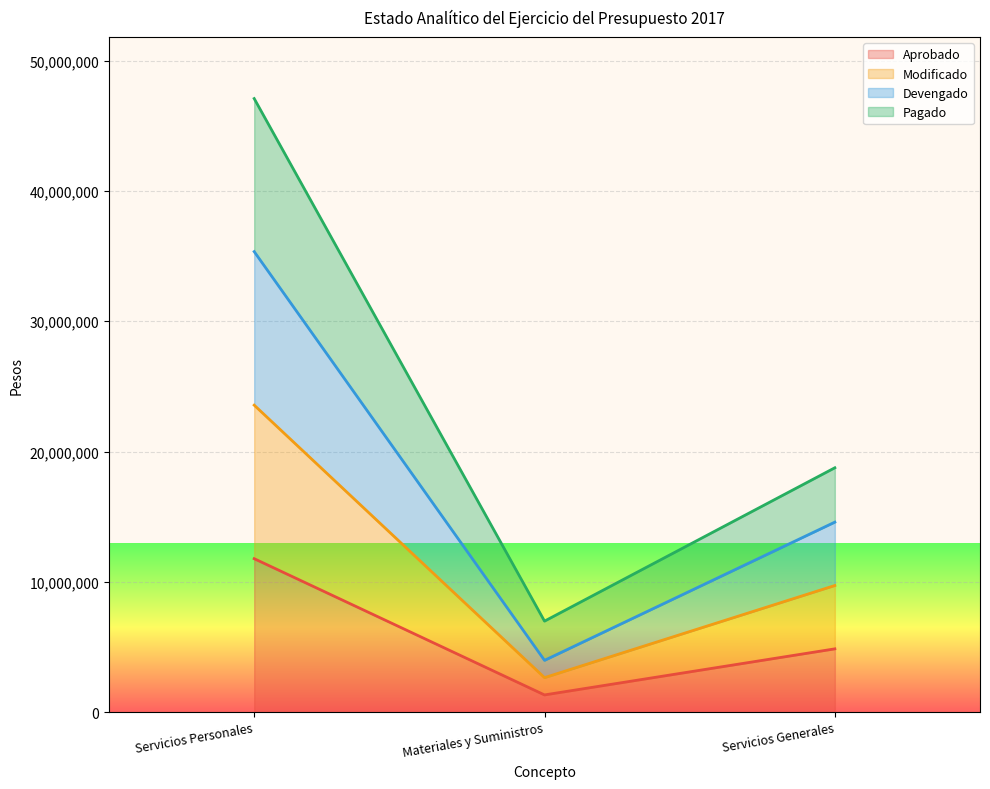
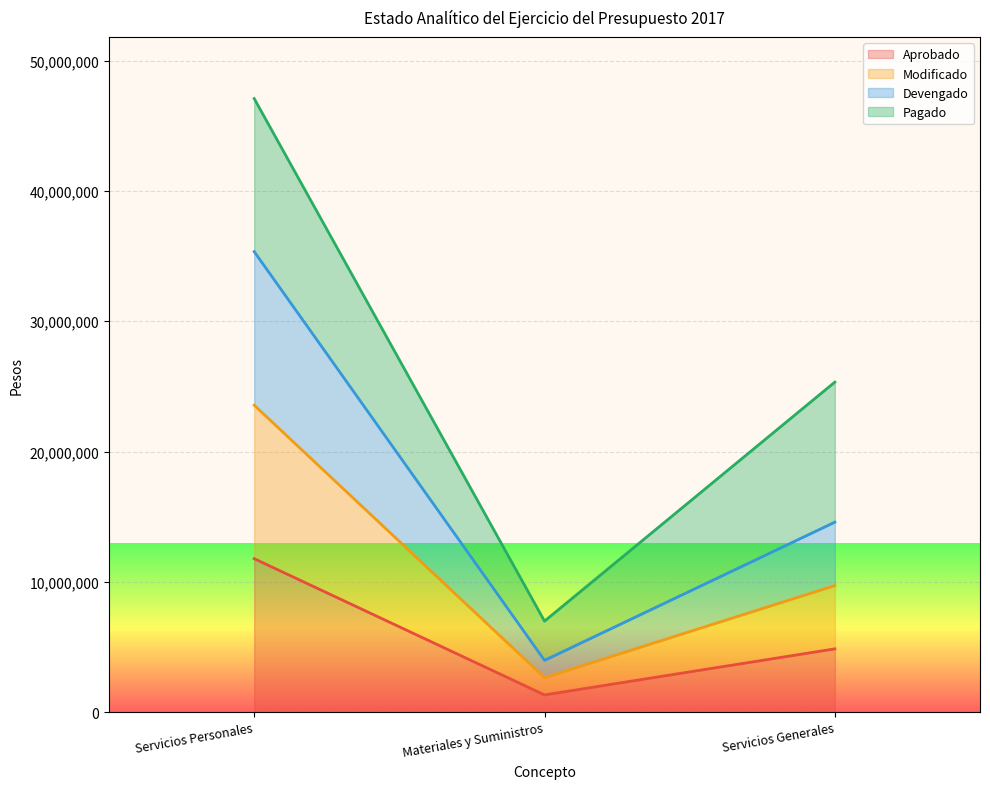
Pagado, Servicios Generales: 4,200,000 -> 10,700,000
